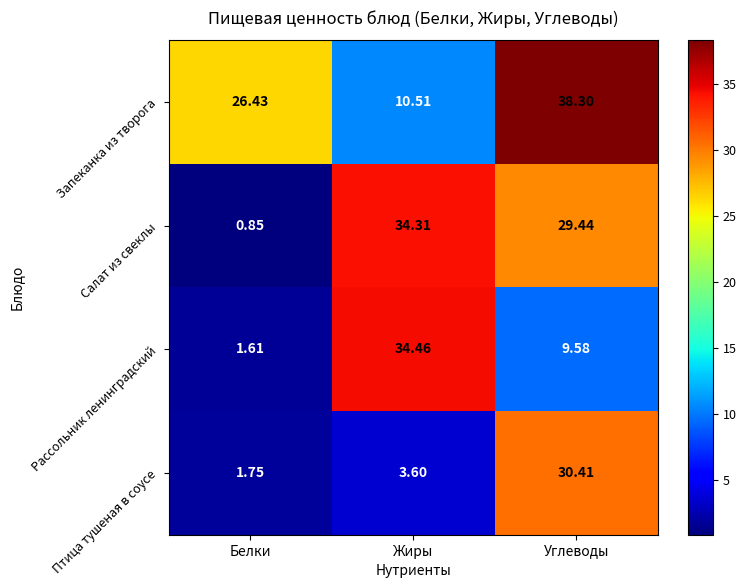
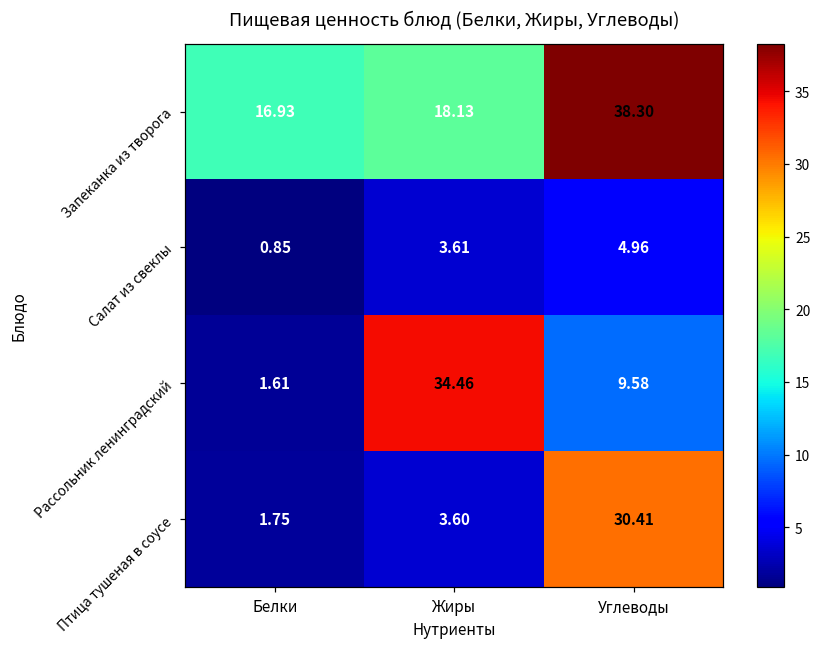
Запеканка из творога, Белки: 26.43 -> 16.93
Запеканка из творога, Жиры: 10.51 -> 18.13
Салат из свеклы, Жиры: 34.31 -> 3.61
Салат из свеклы, Углеводы: 29.44 -> 4.96
